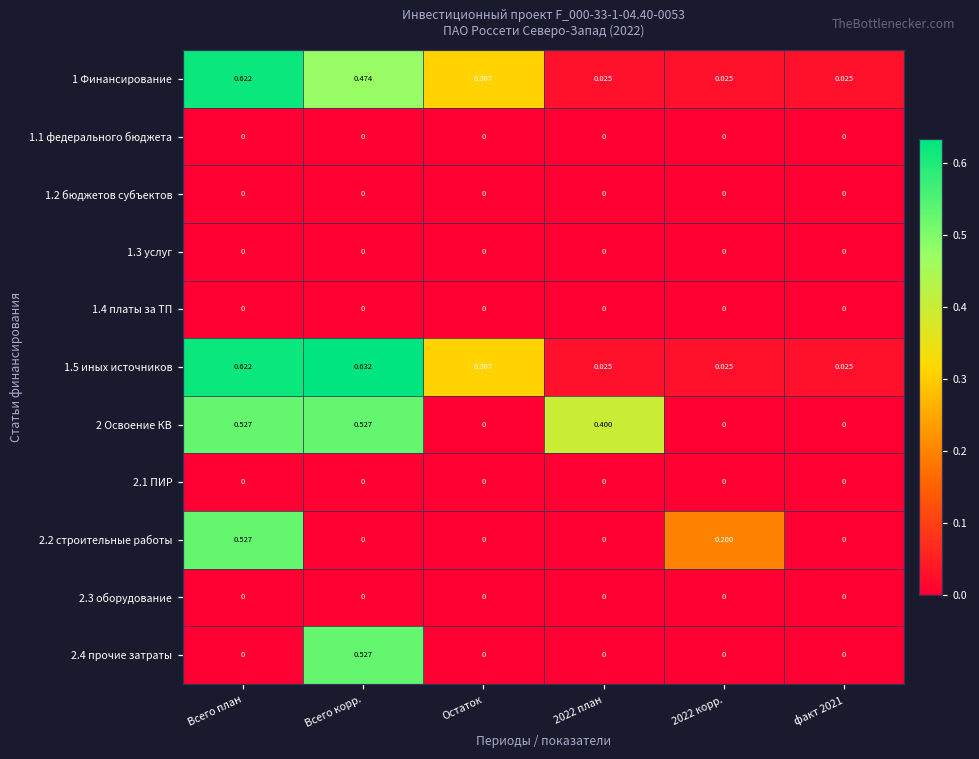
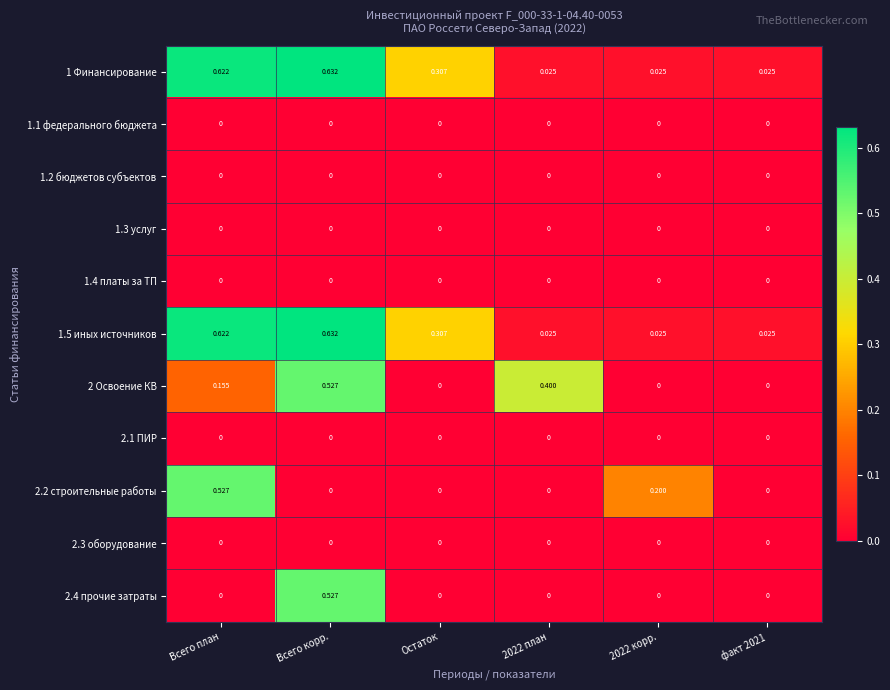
1 Финансирование, Всего корр.: 0.474 -> 0.632
2 Освоение КВ, Всего план: 0.527 -> 0.155
